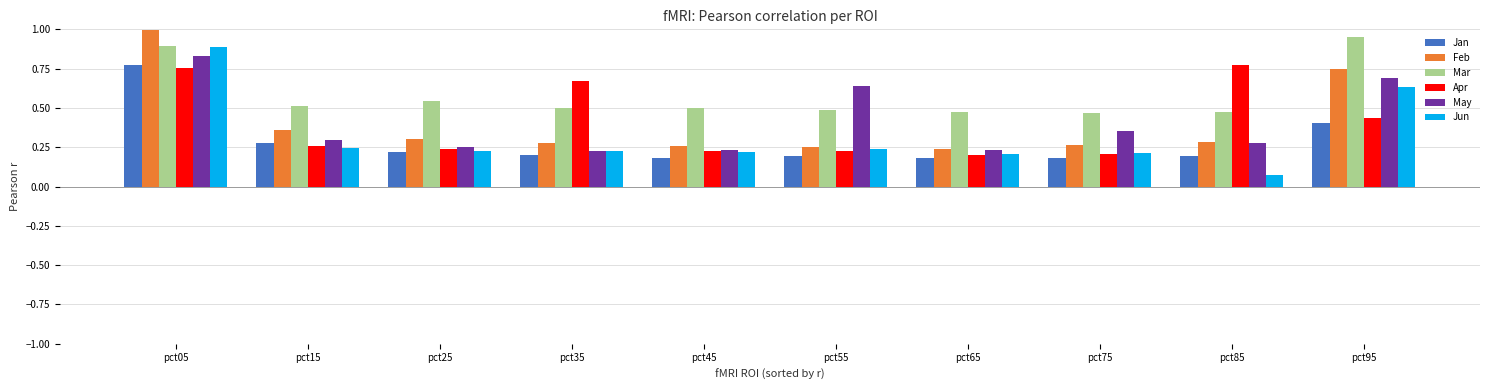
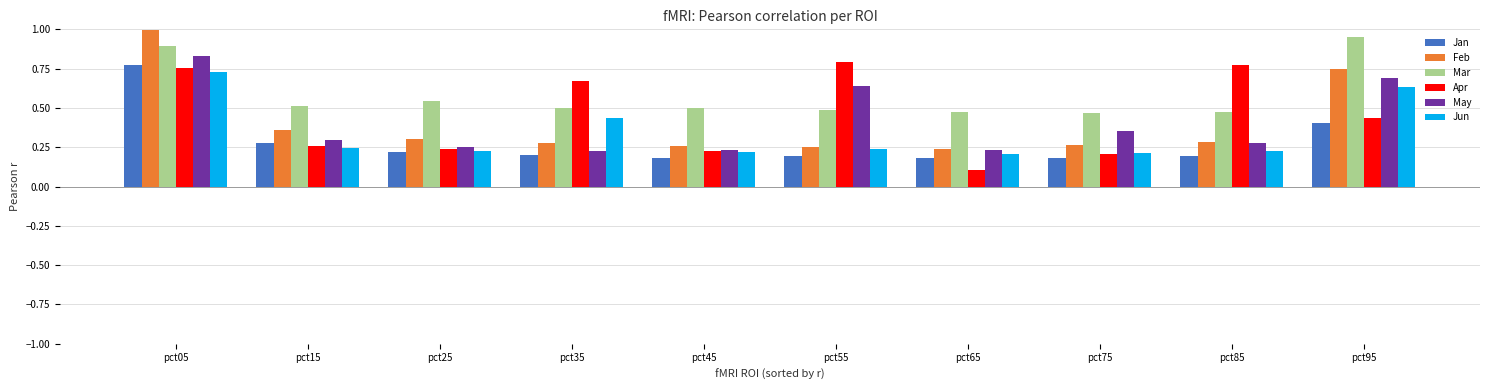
Jun, pct05: 0.89 -> 0.73
Jun, pct35: 0.22 -> 0.43
Apr, pct55: 0.22 -> 0.79
Apr, pct65: 0.20 -> 0.11
Jun, pct85: 0.08 -> 0.22
